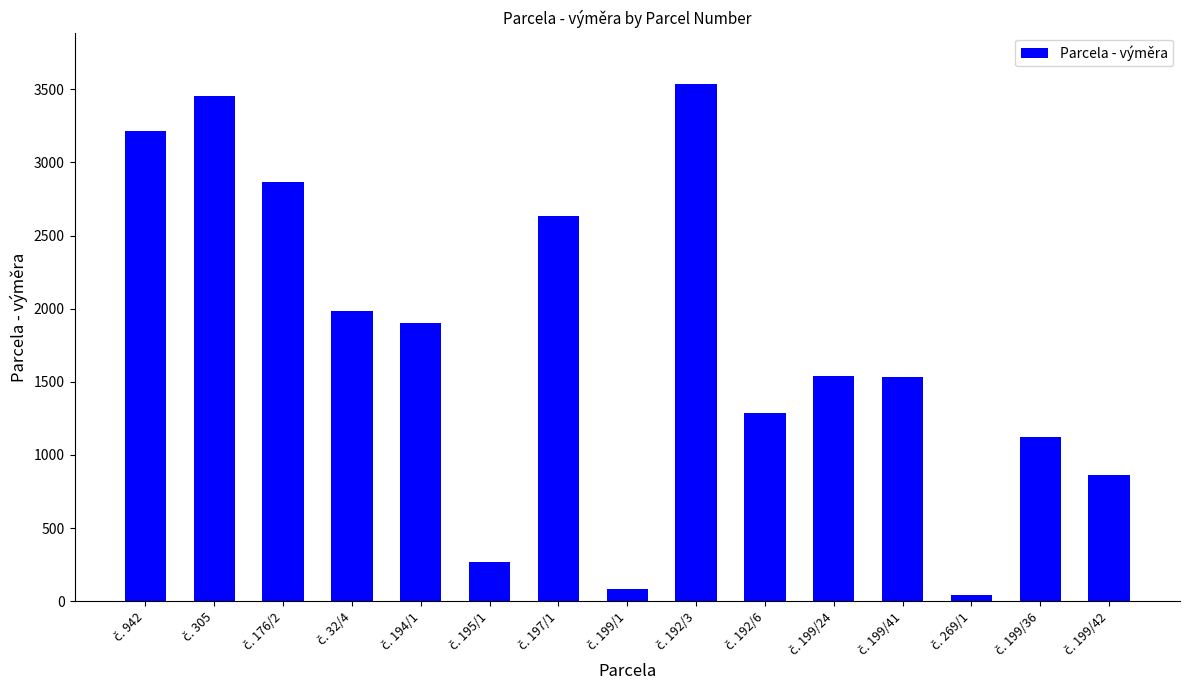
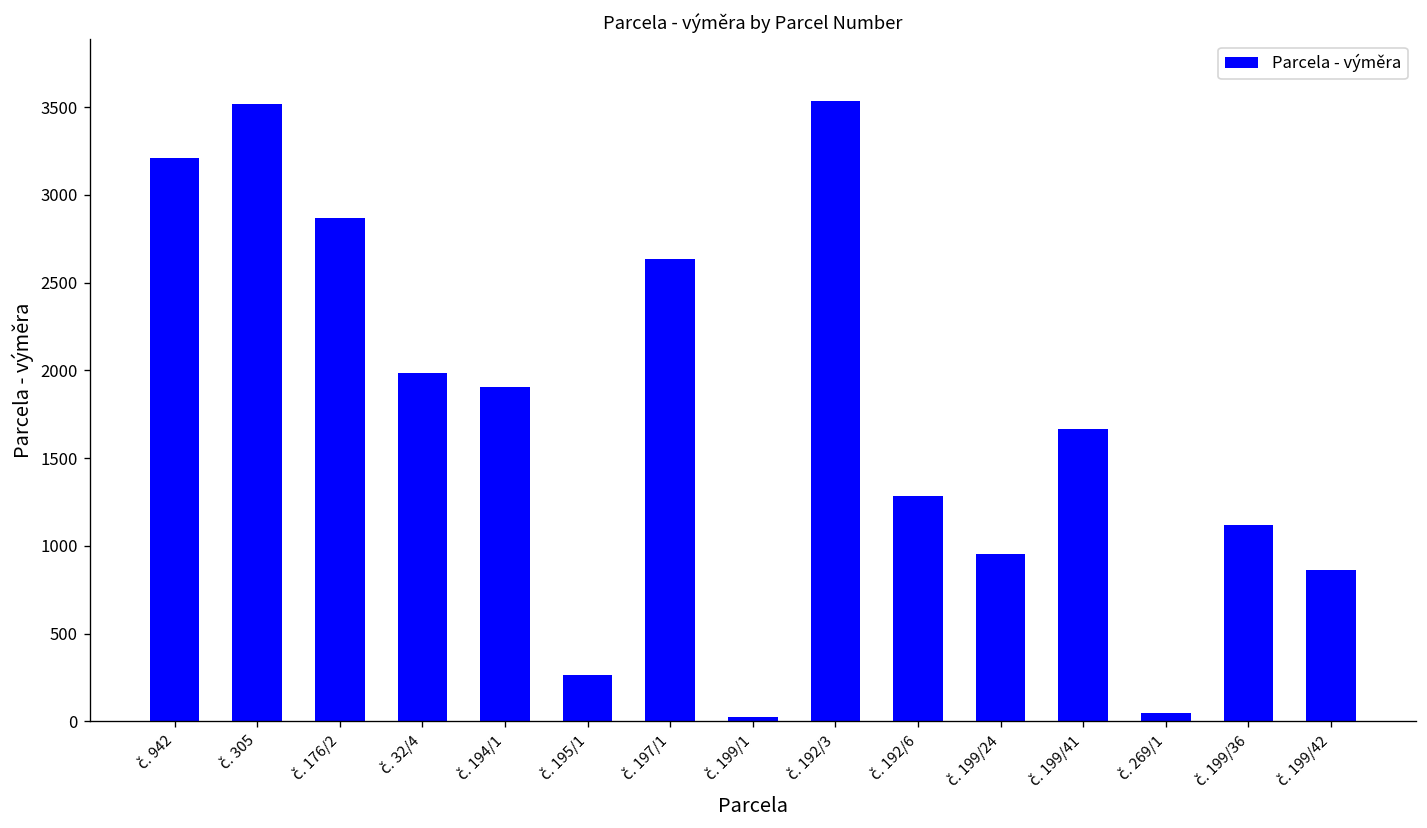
č. 305: 3460 -> 3520
č. 199/1: 80 -> 30
č. 199/24: 1540 -> 960
č. 199/41: 1530 -> 1670
